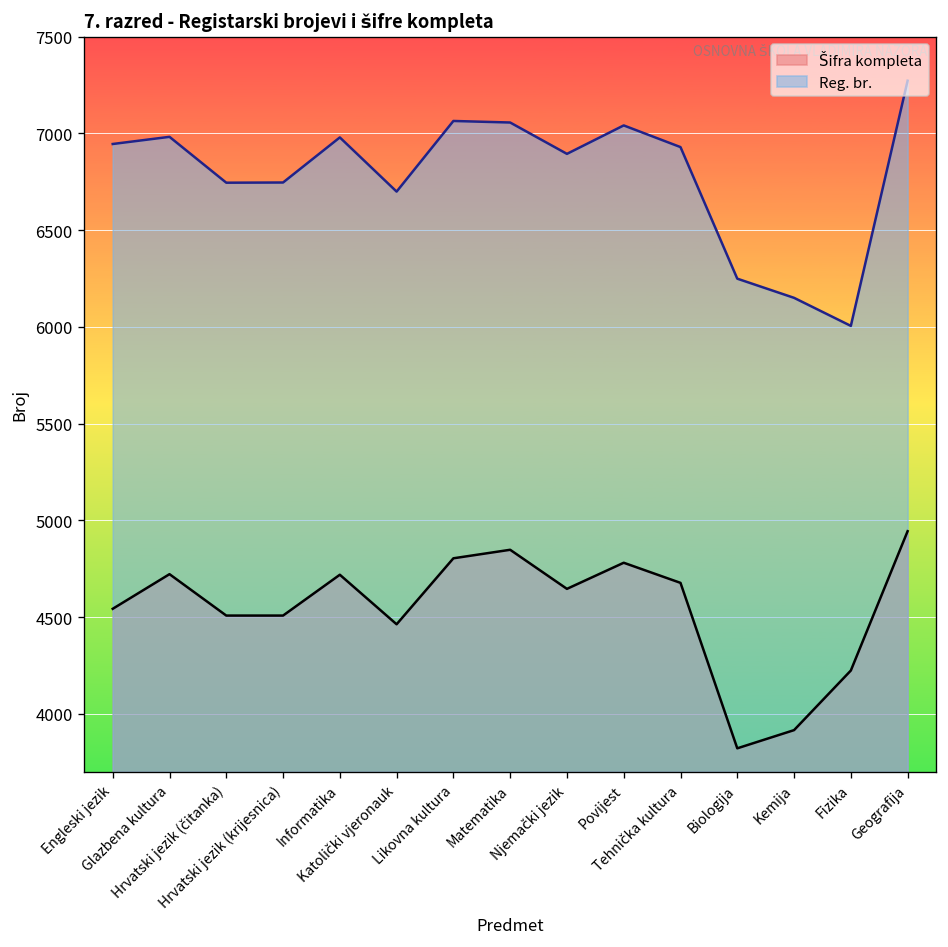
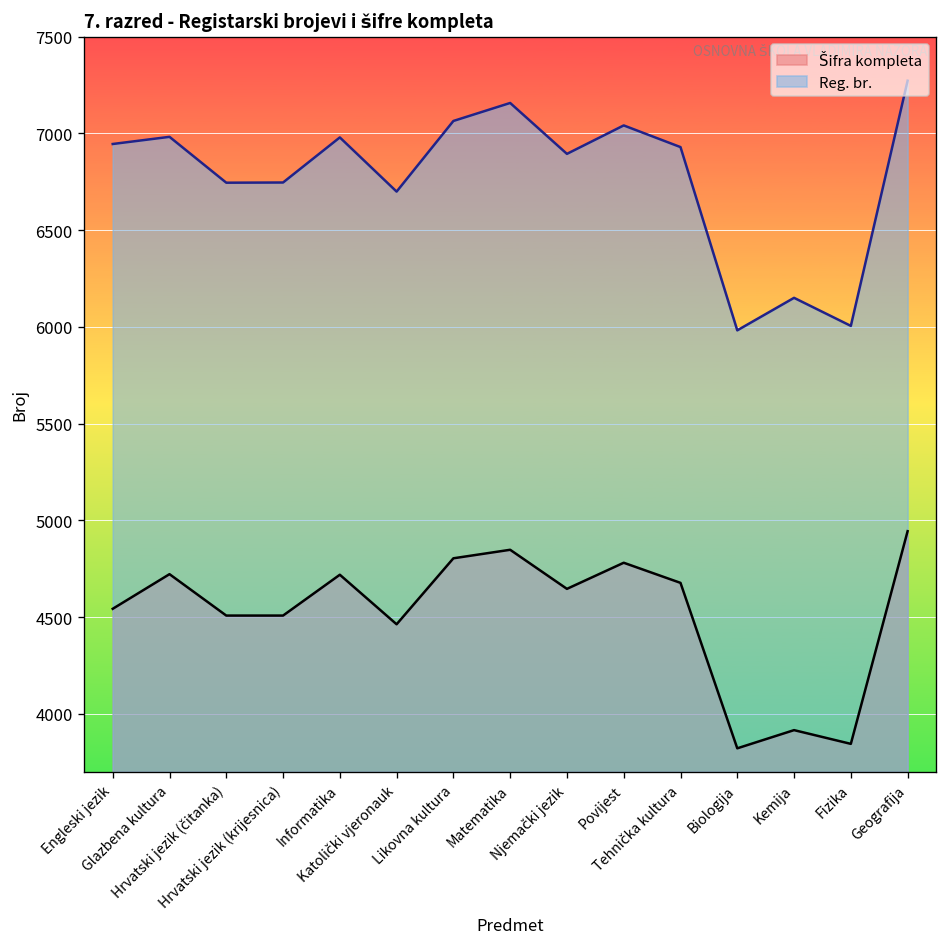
Reg. br., Matematika: 7060 -> 7160
Reg. br., Biologija: 6250 -> 5980
Šifra kompleta, Fizika: 4220 -> 3850
